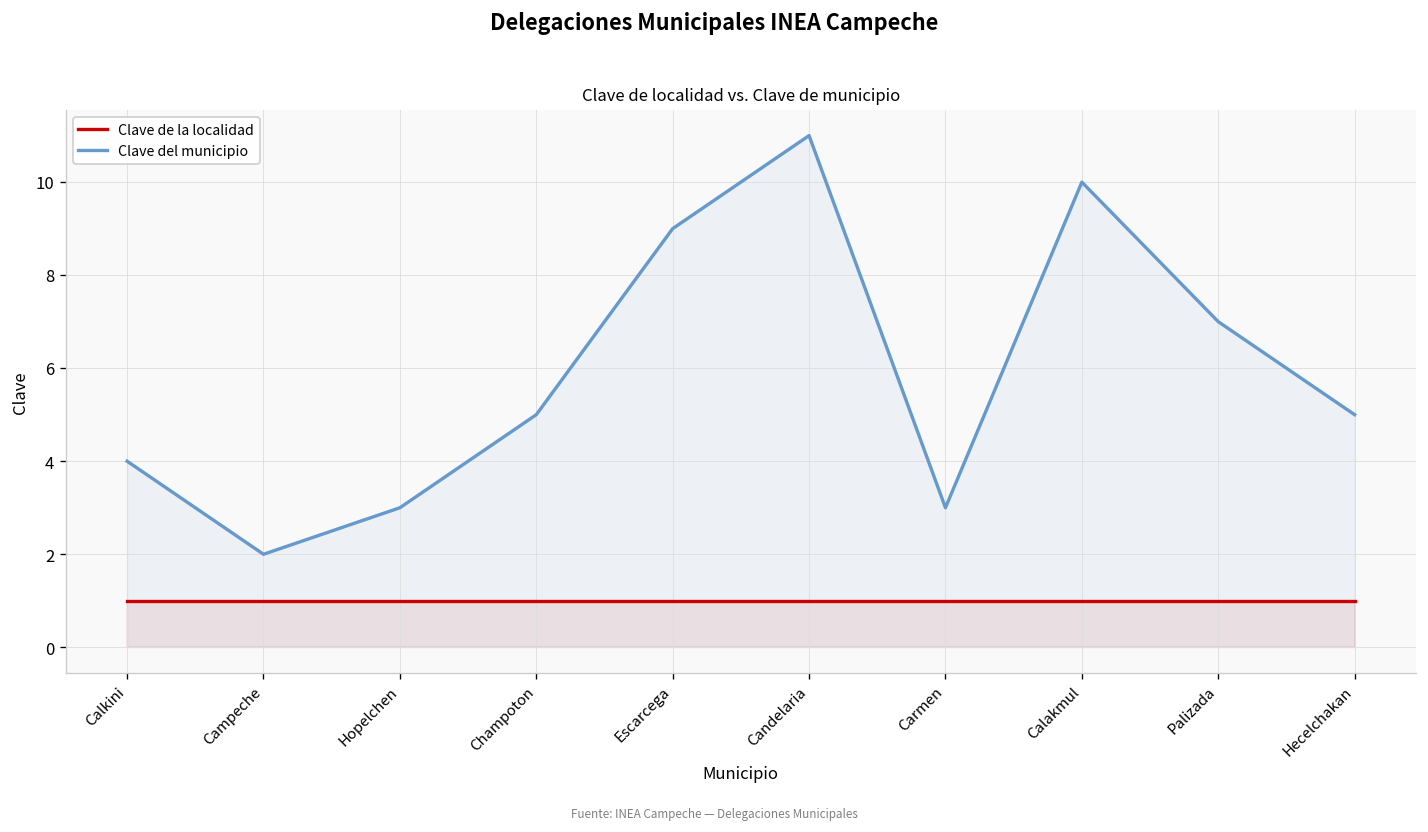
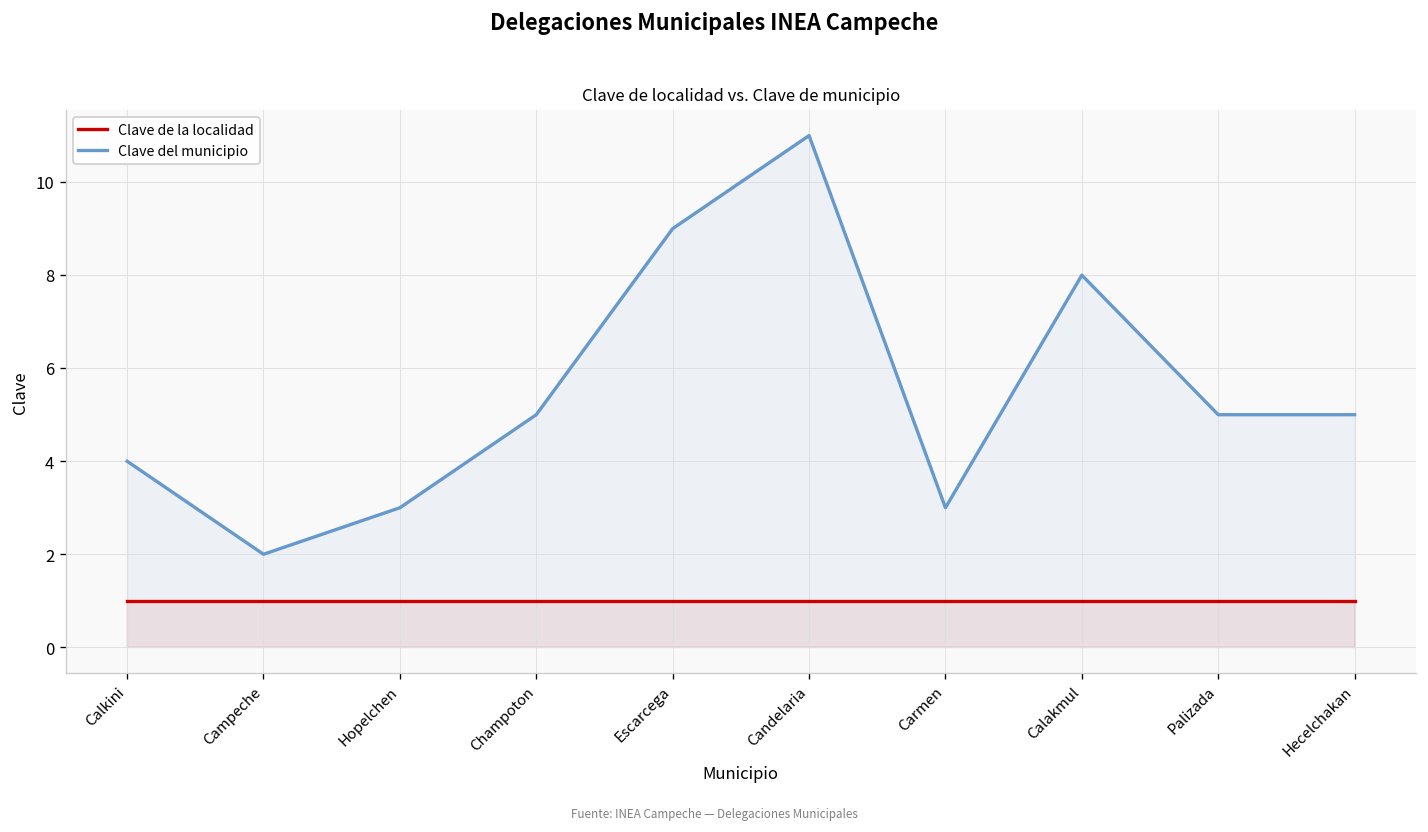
Clave del municipio, Calakmul: 10 -> 8
Clave del municipio, Palizada: 7 -> 5
